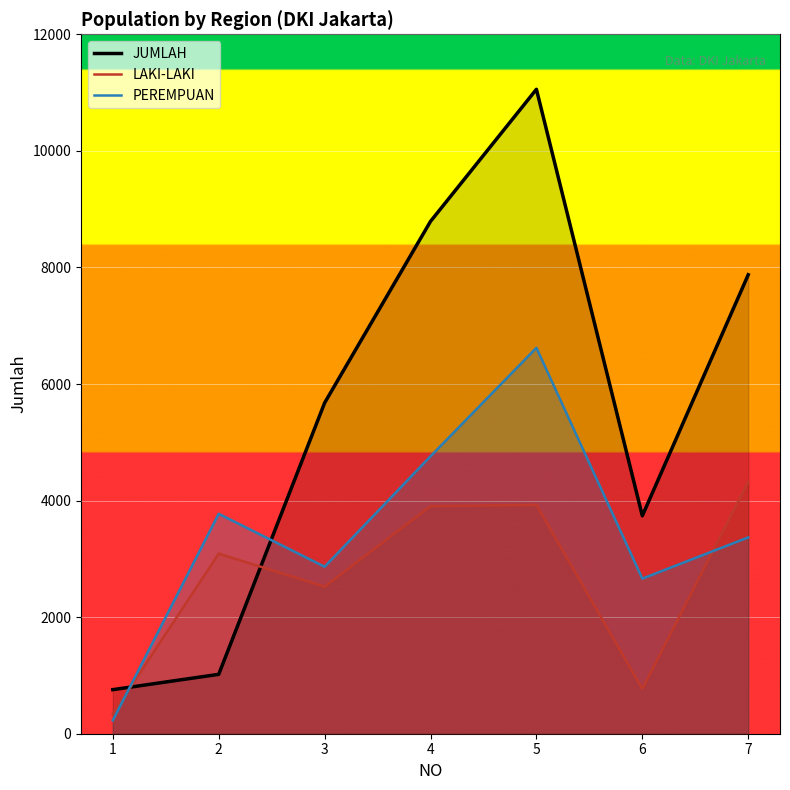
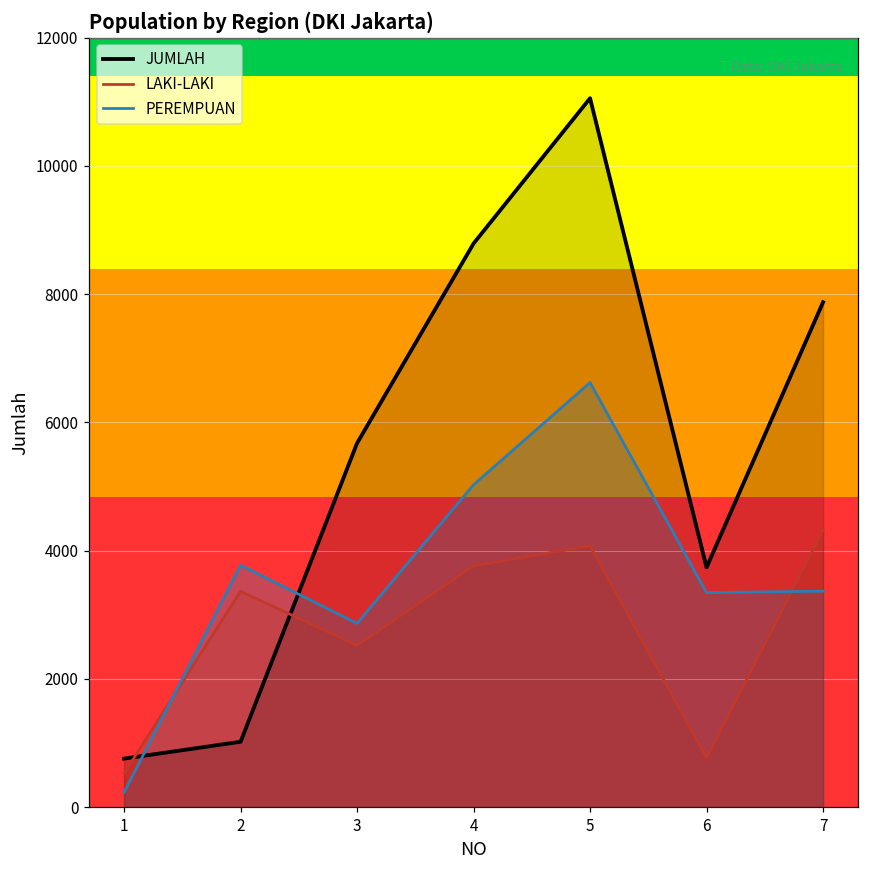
LAKI-LAKI, 1: 300 -> 500
LAKI-LAKI, 2: 3100 -> 3400
LAKI-LAKI, 4: 3900 -> 3800
PEREMPUAN, 4: 4800 -> 5000
LAKI-LAKI, 5: 3900 -> 4100
PEREMPUAN, 6: 2700 -> 3300
